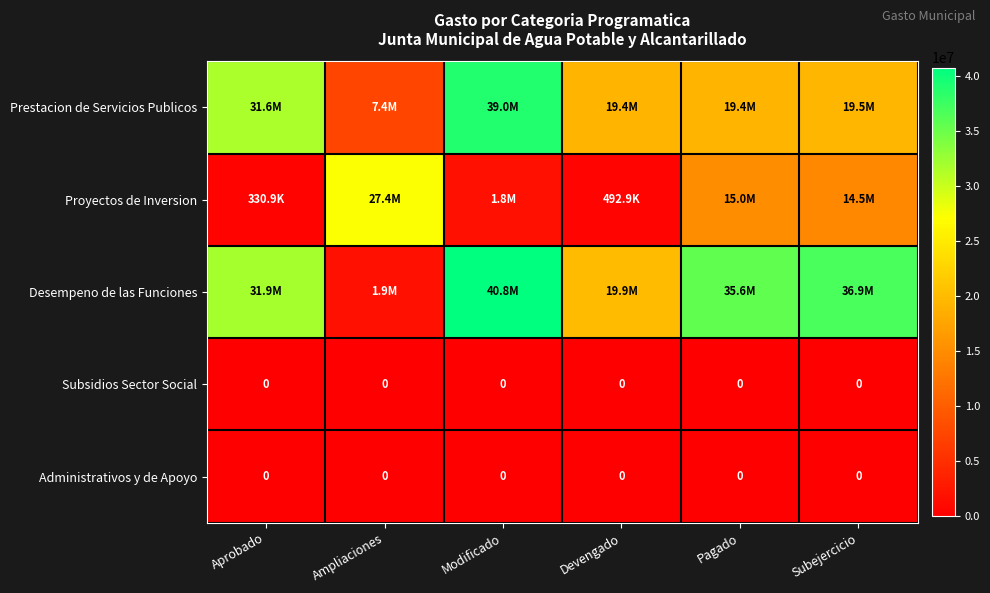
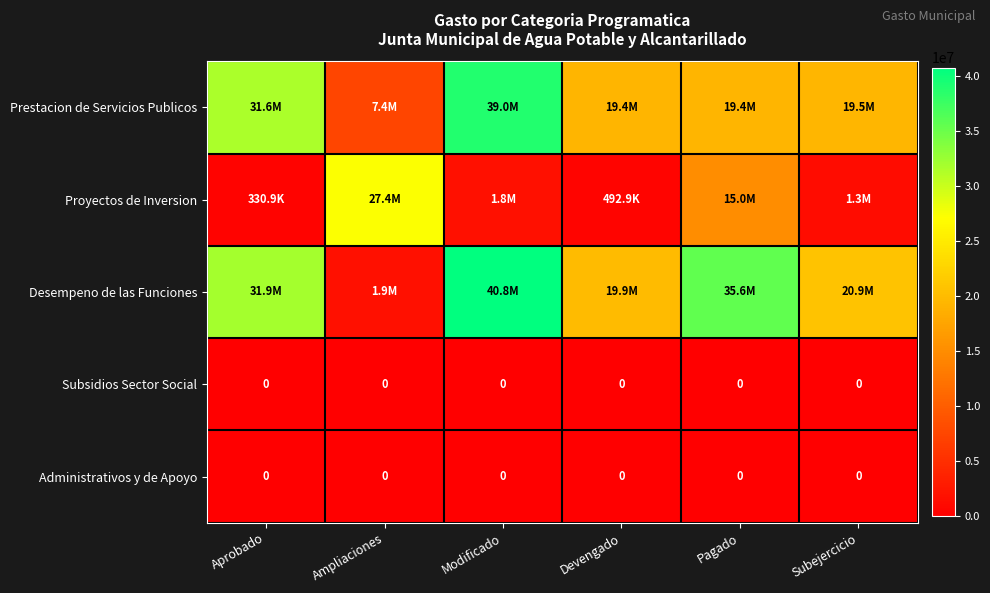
Proyectos de Inversion, Subejercicio: 14.5M -> 1.3M
Desempeno de las Funciones, Subejercicio: 36.9M -> 20.9M
